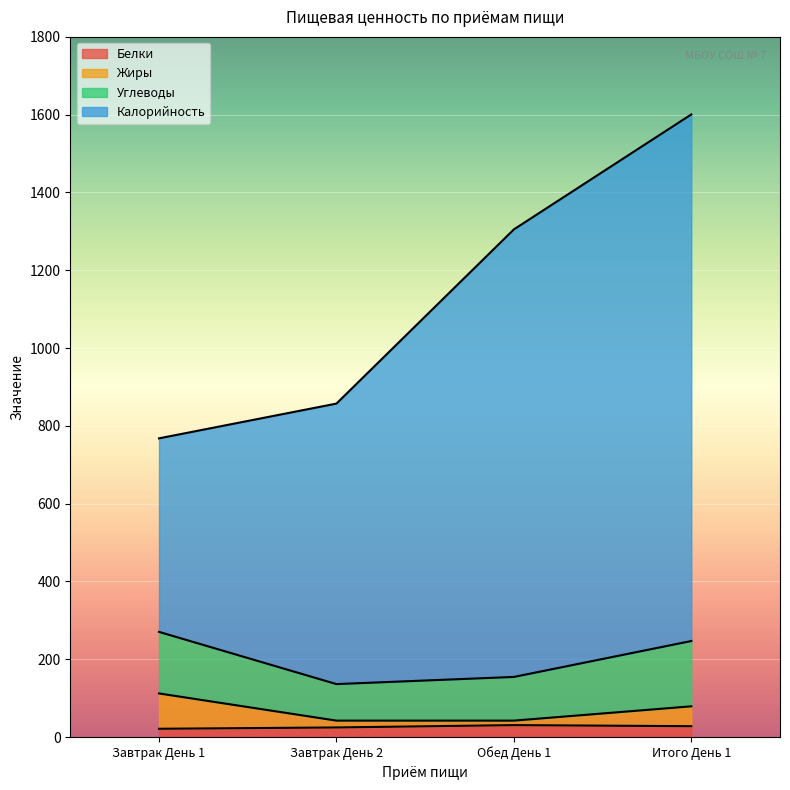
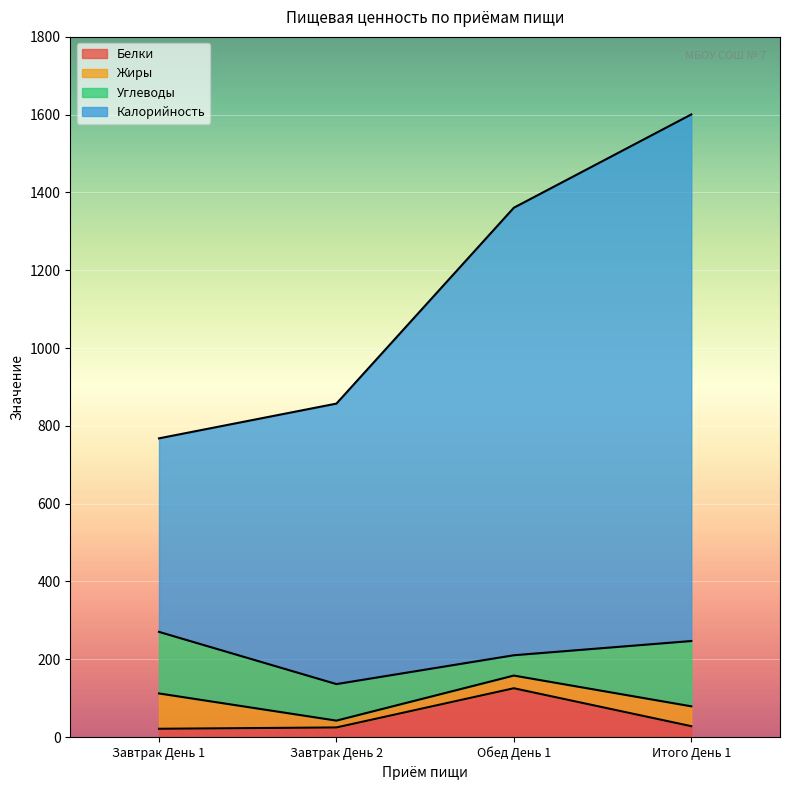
Белки, Обед День 1: 30 -> 130
Жиры, Обед День 1: 10 -> 30
Углеводы, Обед День 1: 110 -> 50
